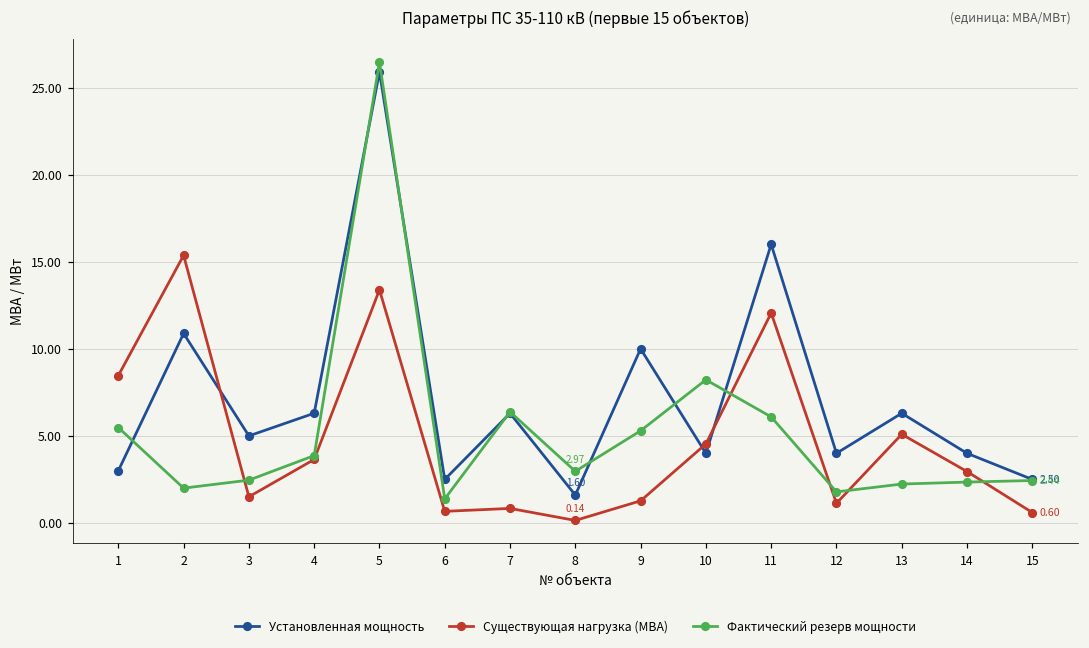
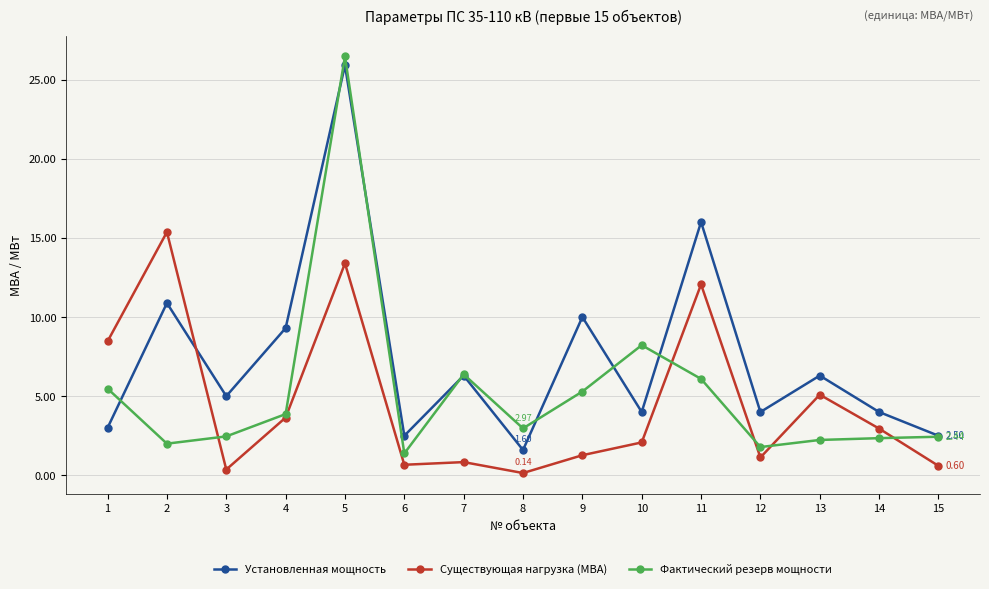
Существующая нагрузка (МВА), 3: 1.5 -> 0.4
Установленная мощность, 4: 6.3 -> 9.3
Существующая нагрузка (МВА), 10: 4.5 -> 2.1
